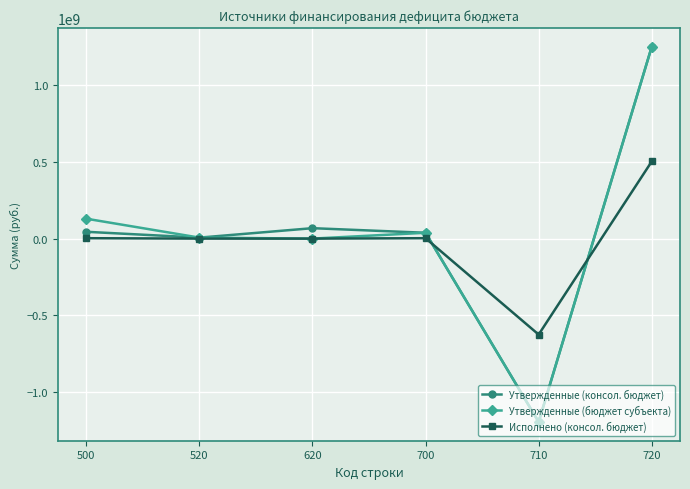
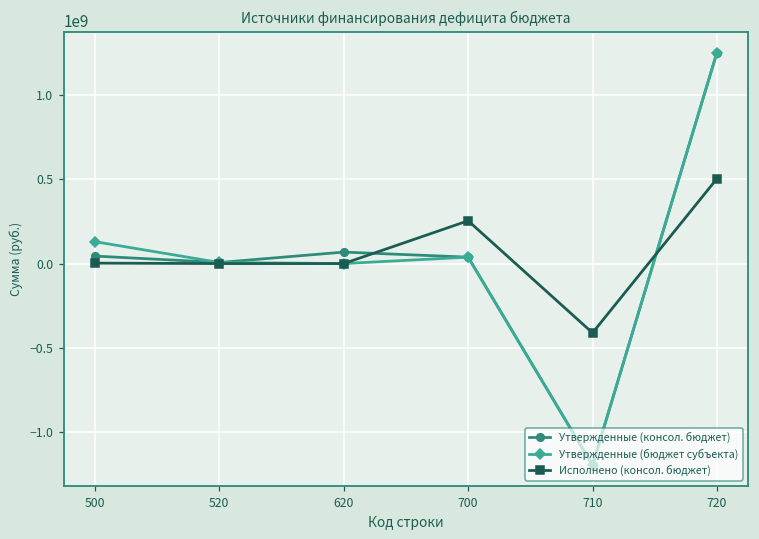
Исполнено (консол. бюджет), 700: 0 -> 250000000
Исполнено (консол. бюджет), 710: -630000000 -> -410000000
